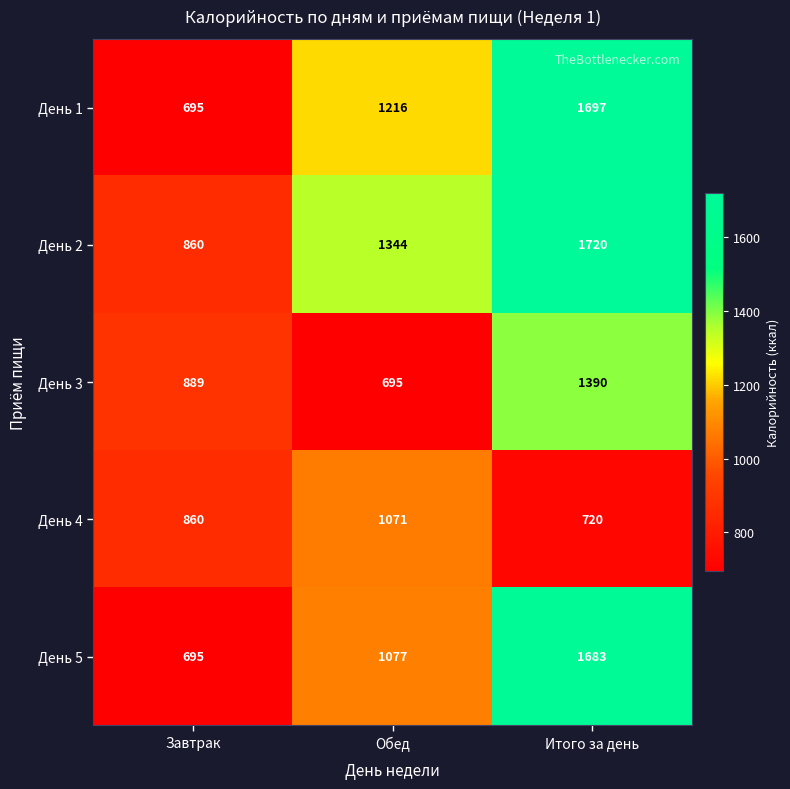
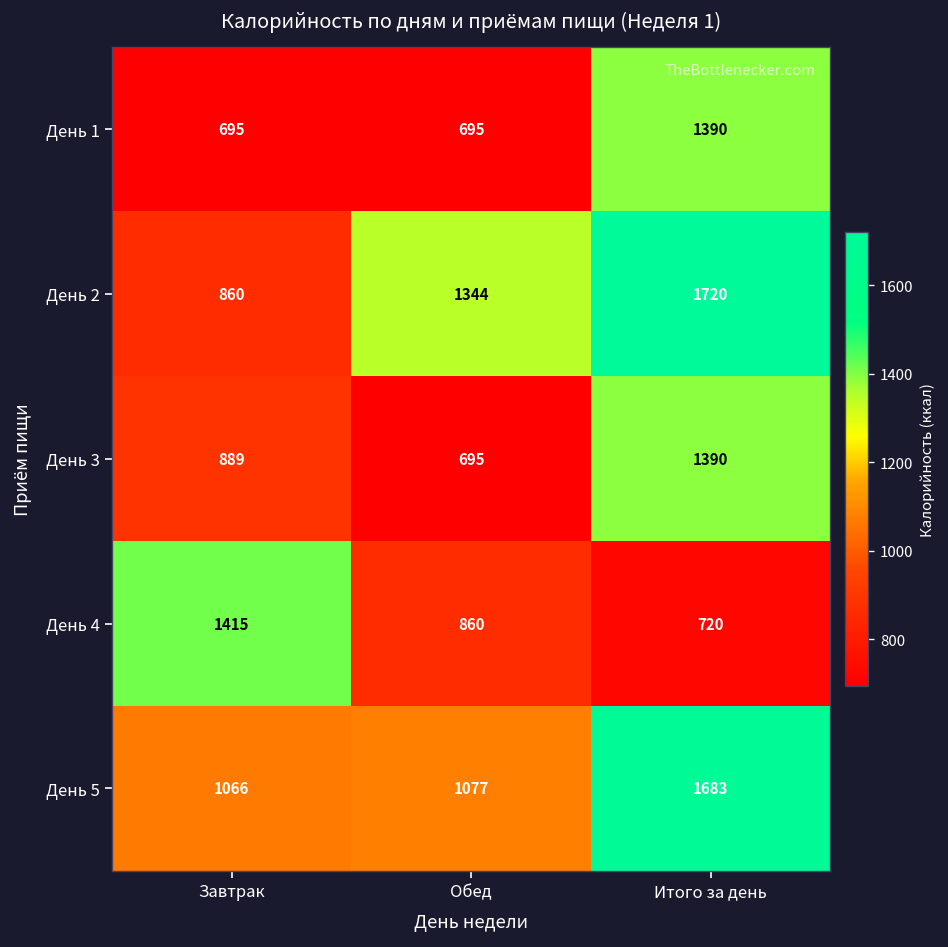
День 1, Обед: 1216 -> 695
День 1, Итого за день: 1697 -> 1390
День 4, Завтрак: 860 -> 1415
День 4, Обед: 1071 -> 860
День 5, Завтрак: 695 -> 1066
